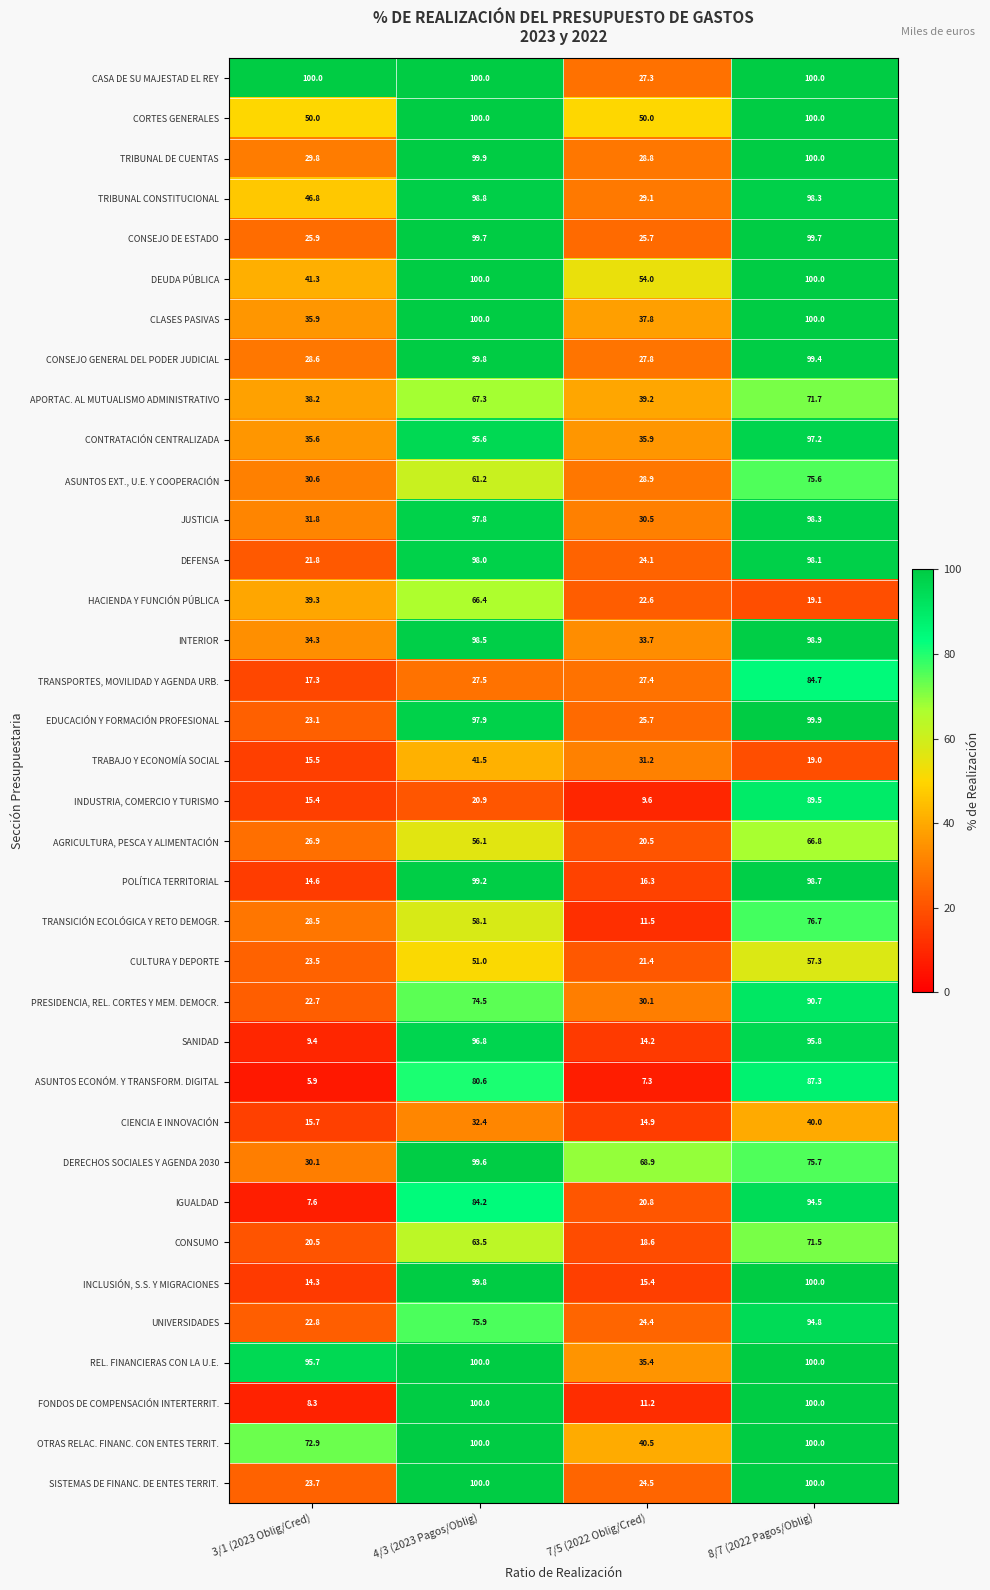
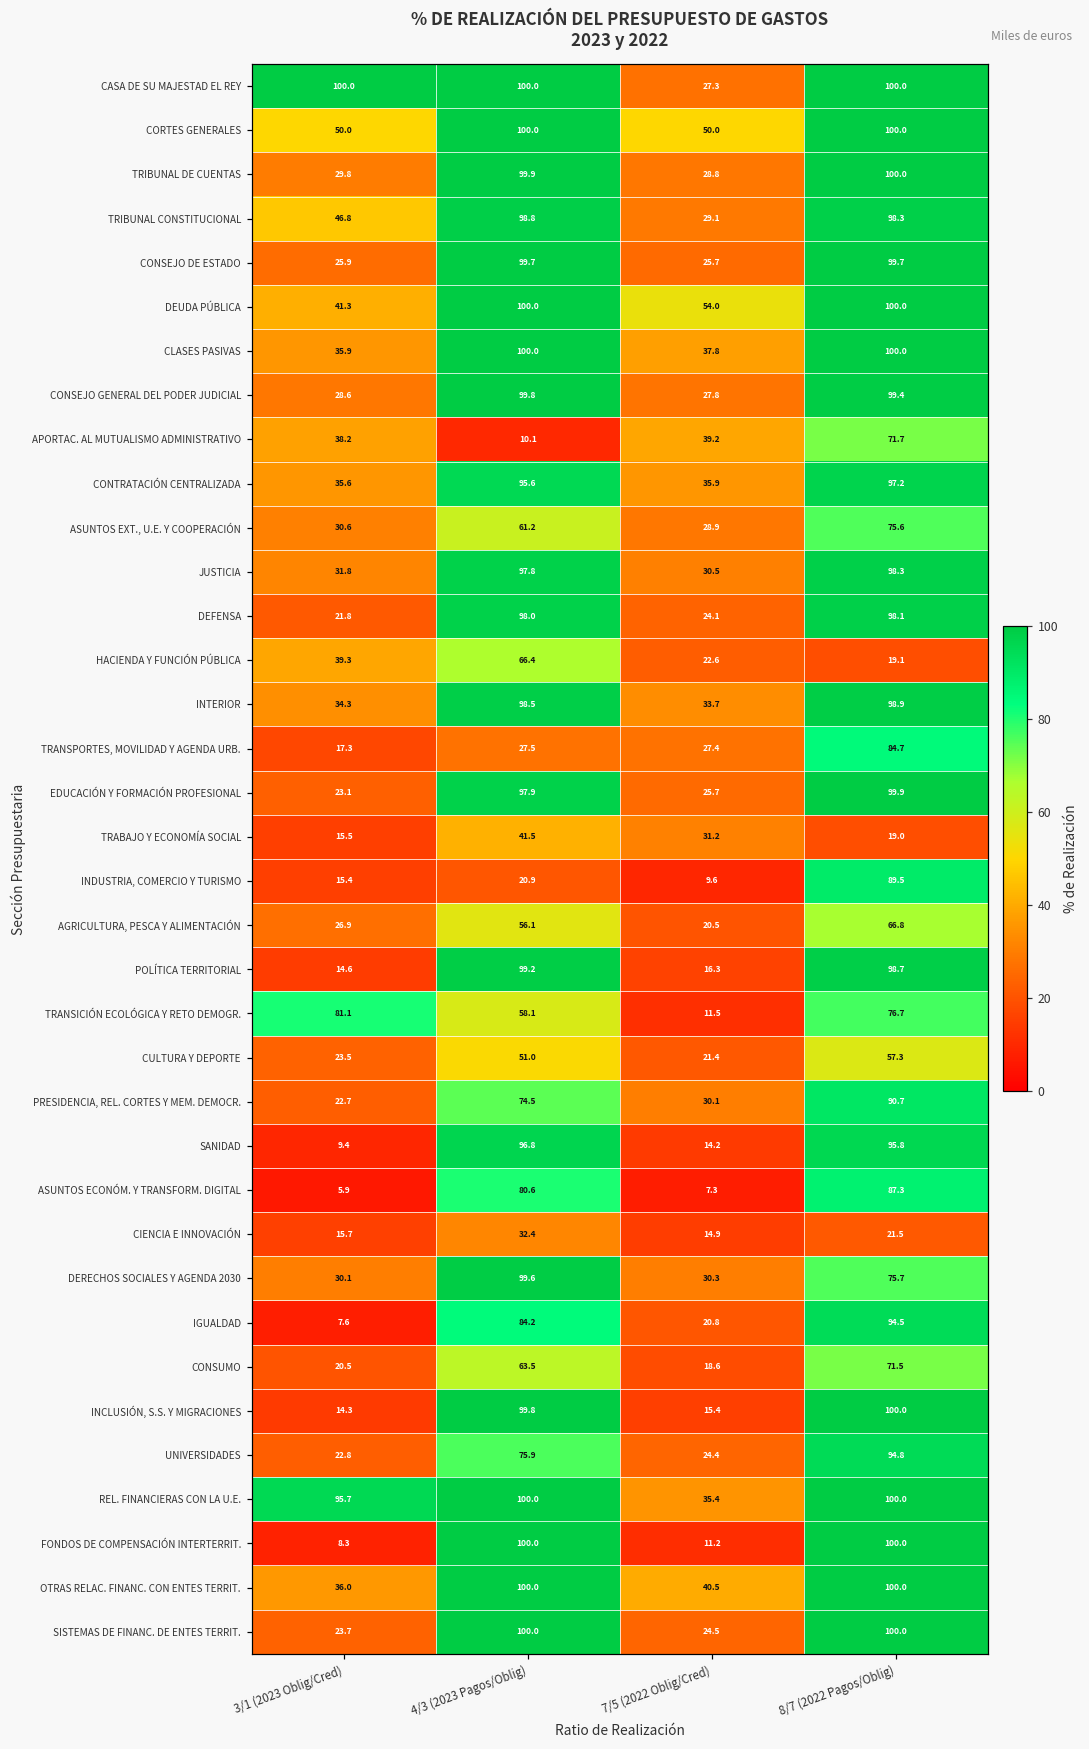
APORTAC. AL MUTUALISMO ADMINISTRATIVO, 4/3 (2023 Pagos/Oblig): 67.3 -> 10.1
TRANSICIÓN ECOLÓGICA Y RETO DEMOGR., 3/1 (2023 Oblig/Cred): 28.5 -> 81.1
CIENCIA E INNOVACIÓN, 8/7 (2022 Pagos/Oblig): 40.0 -> 21.5
DERECHOS SOCIALES Y AGENDA 2030, 7/5 (2022 Oblig/Cred): 68.9 -> 30.3
OTRAS RELAC. FINANC. CON ENTES TERRIT., 3/1 (2023 Oblig/Cred): 72.9 -> 36.0
